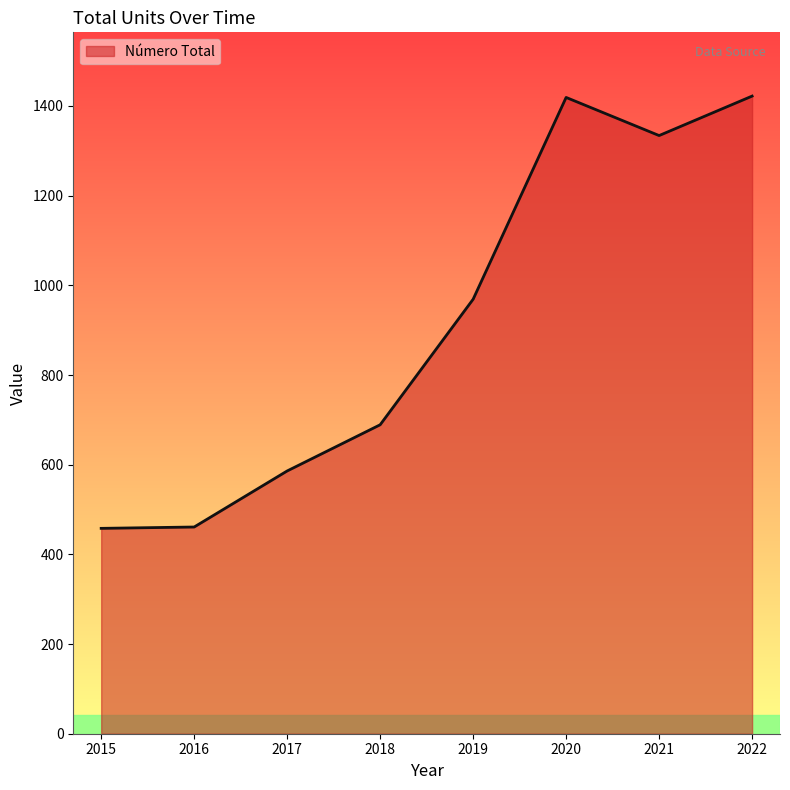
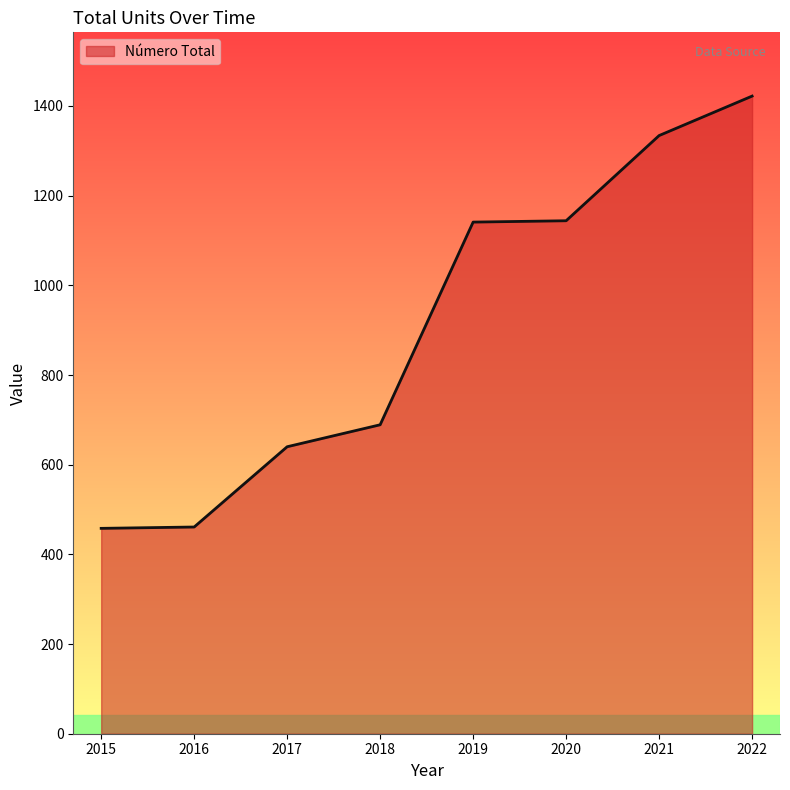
2017: 590 -> 640
2019: 970 -> 1140
2020: 1420 -> 1140
